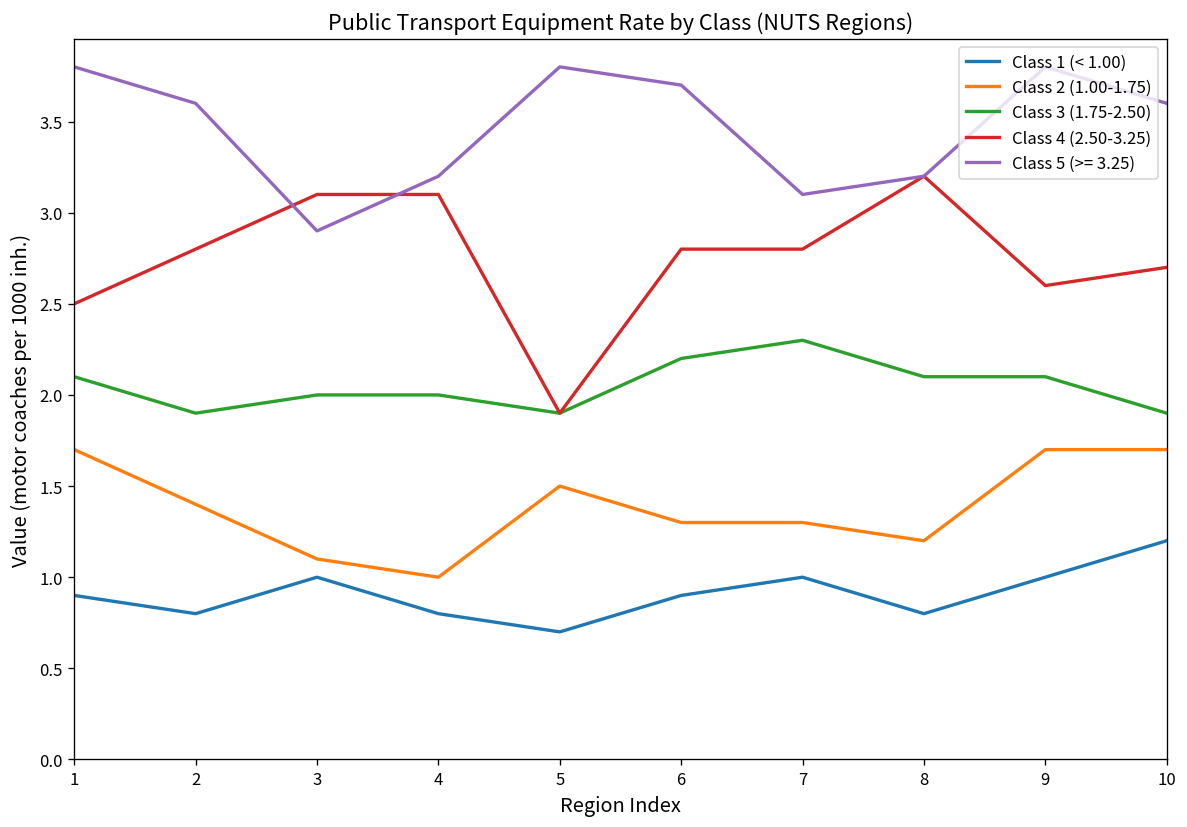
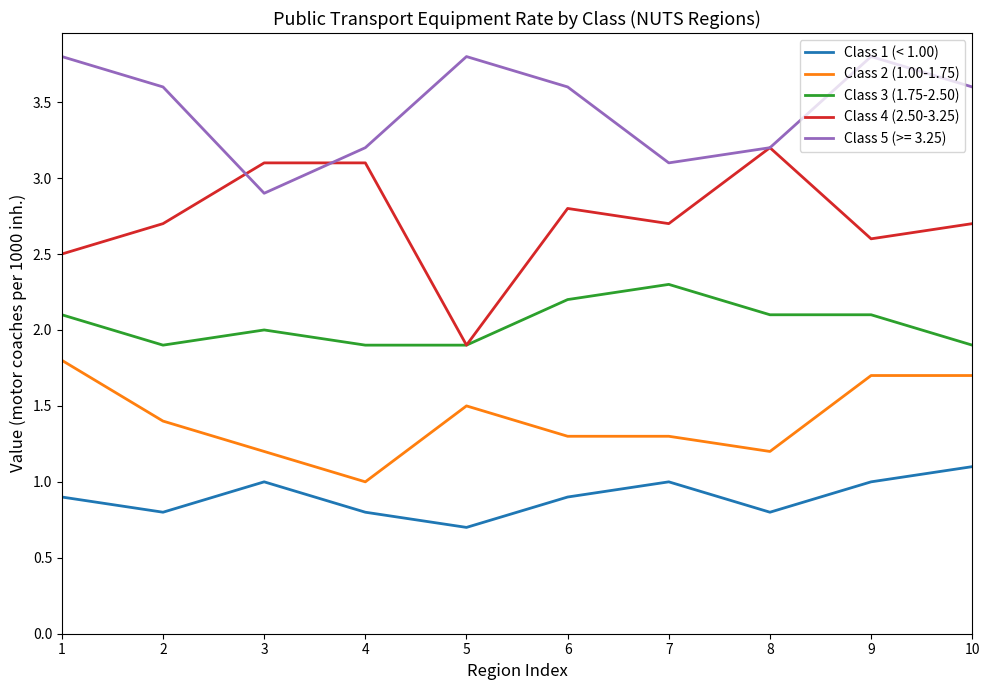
Class 2 (1.00-1.75), 1: 1.7 -> 1.8
Class 4 (2.50-3.25), 2: 2.8 -> 2.7
Class 2 (1.00-1.75), 3: 1.1 -> 1.2
Class 3 (1.75-2.50), 4: 2.0 -> 1.9
Class 5 (>= 3.25), 6: 3.7 -> 3.6
Class 4 (2.50-3.25), 7: 2.8 -> 2.7
Class 1 (< 1.00), 10: 1.2 -> 1.1
